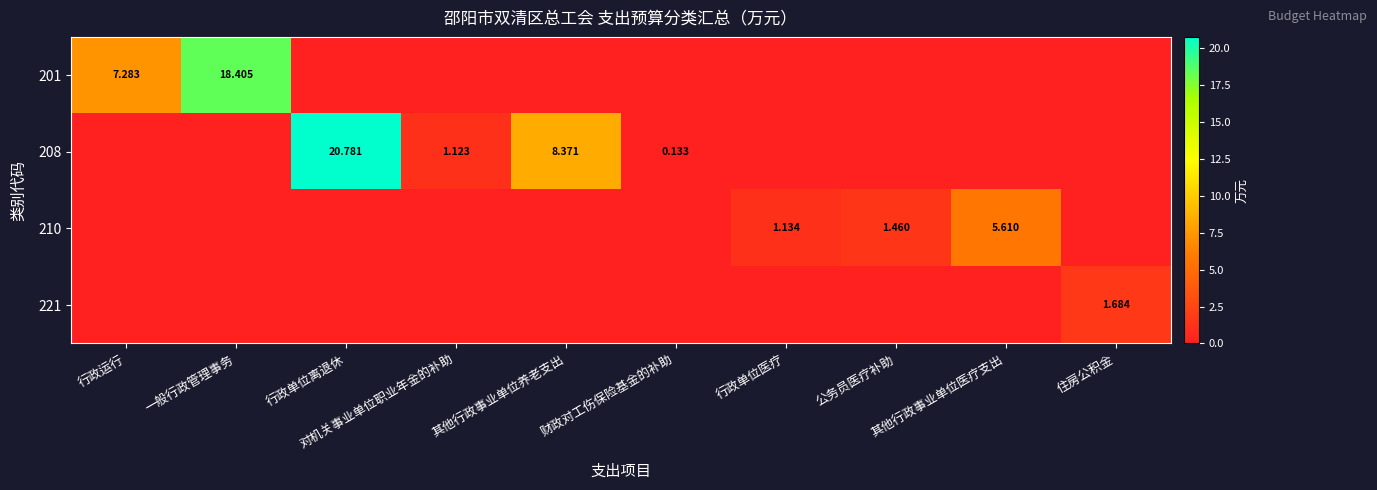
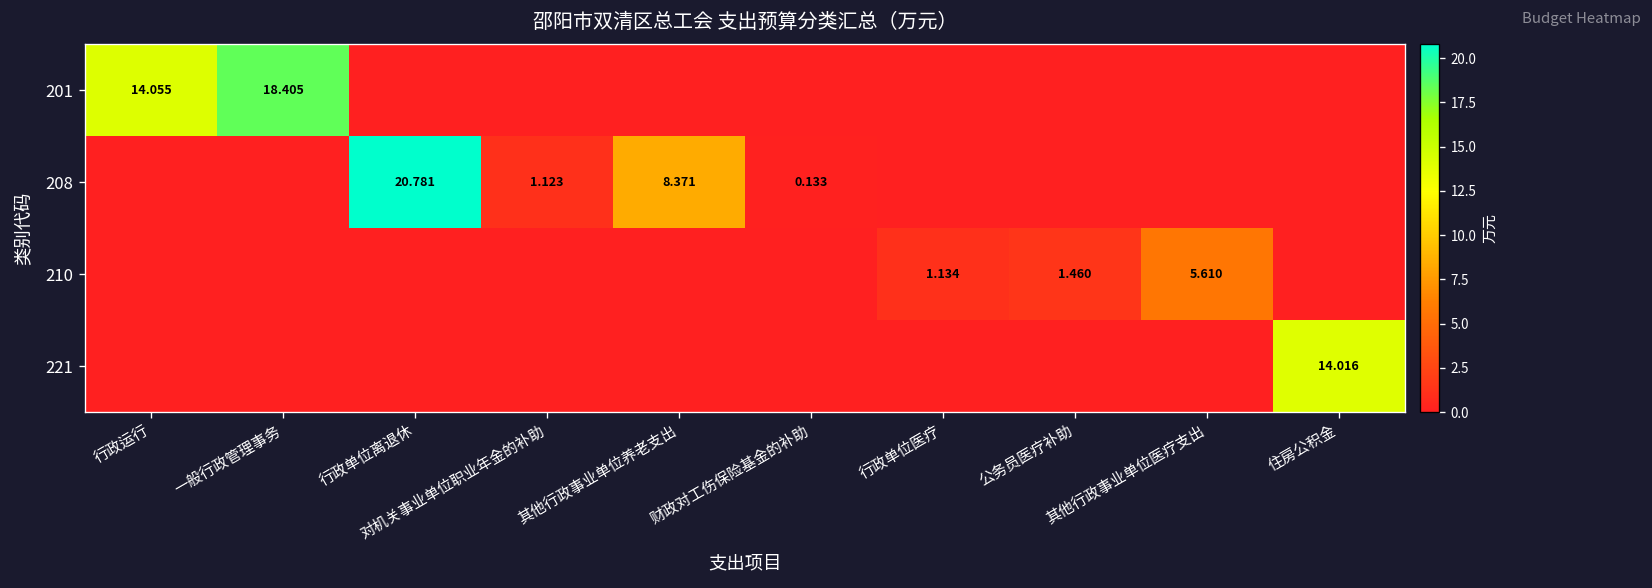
201, 行政运行: 7.283 -> 14.055
221, 住房公积金: 1.684 -> 14.016
